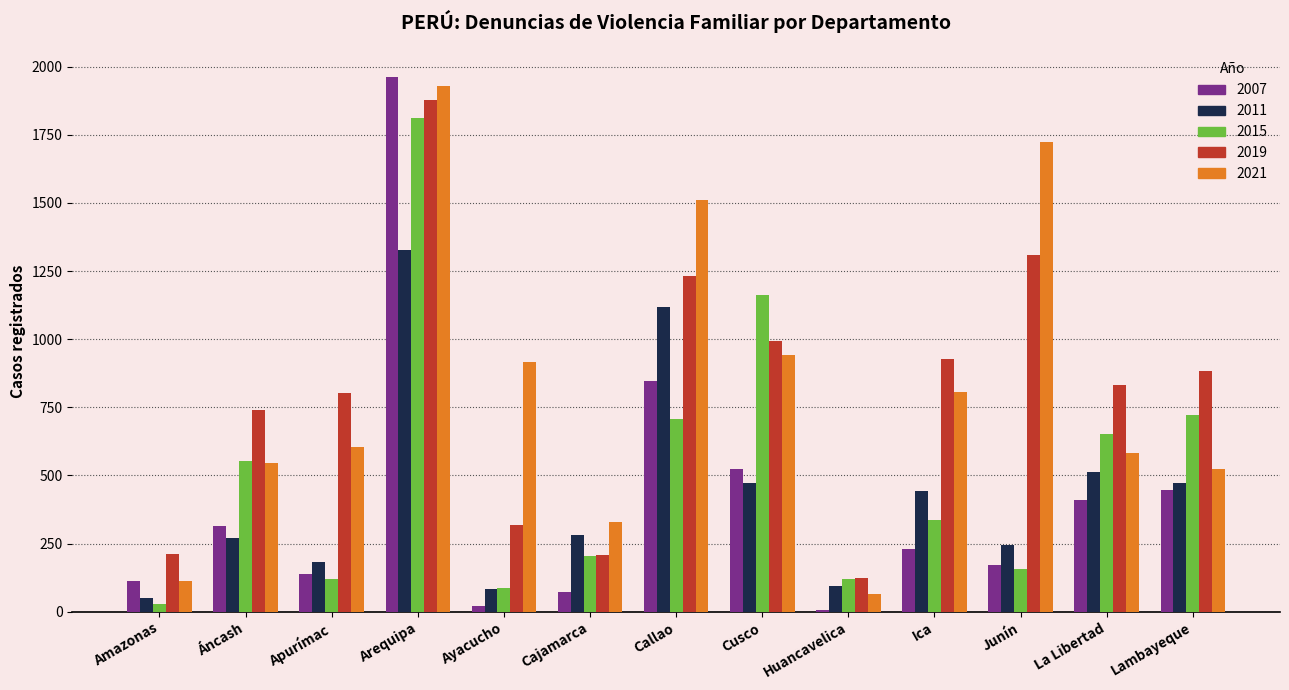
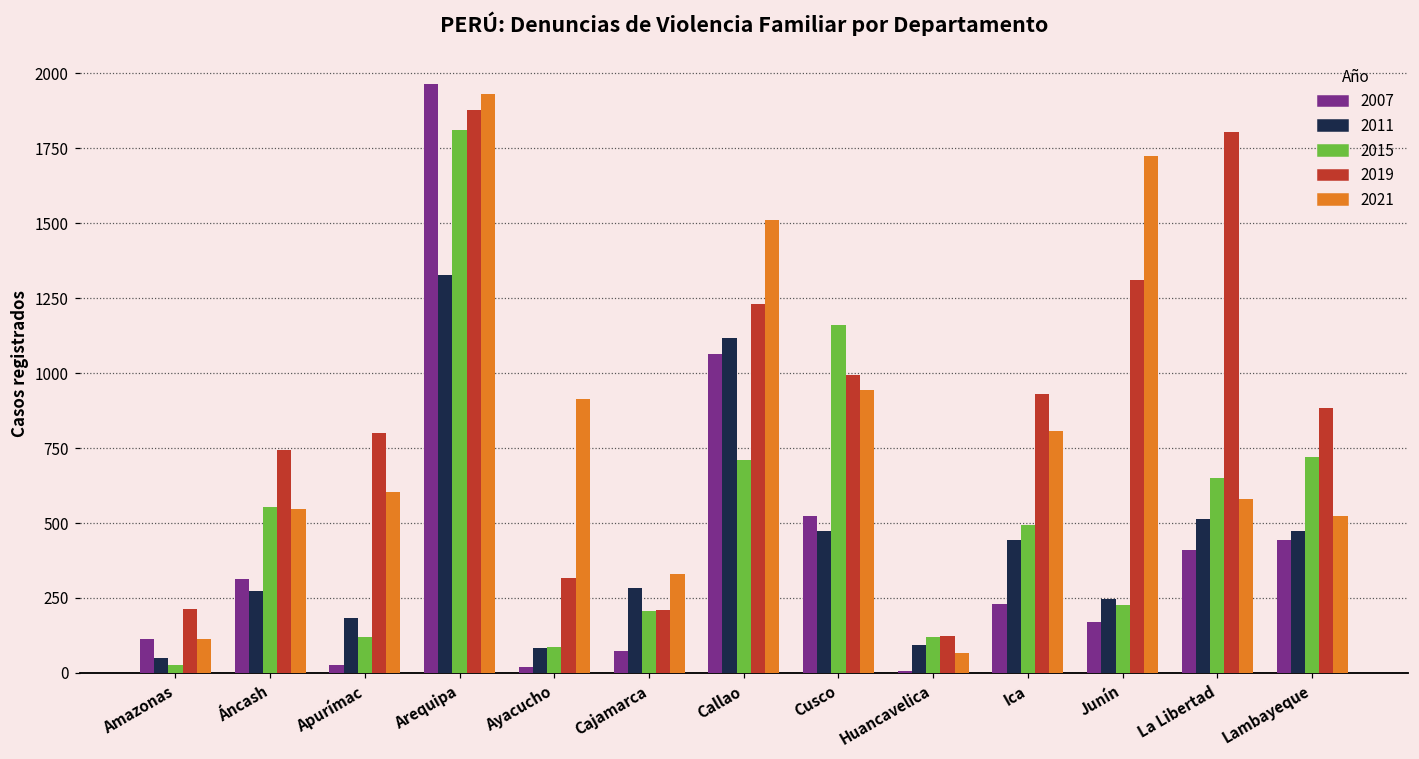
2007, Apurímac: 140 -> 30
2007, Callao: 850 -> 1070
2015, Ica: 340 -> 490
2015, Junín: 160 -> 230
2019, La Libertad: 830 -> 1800
